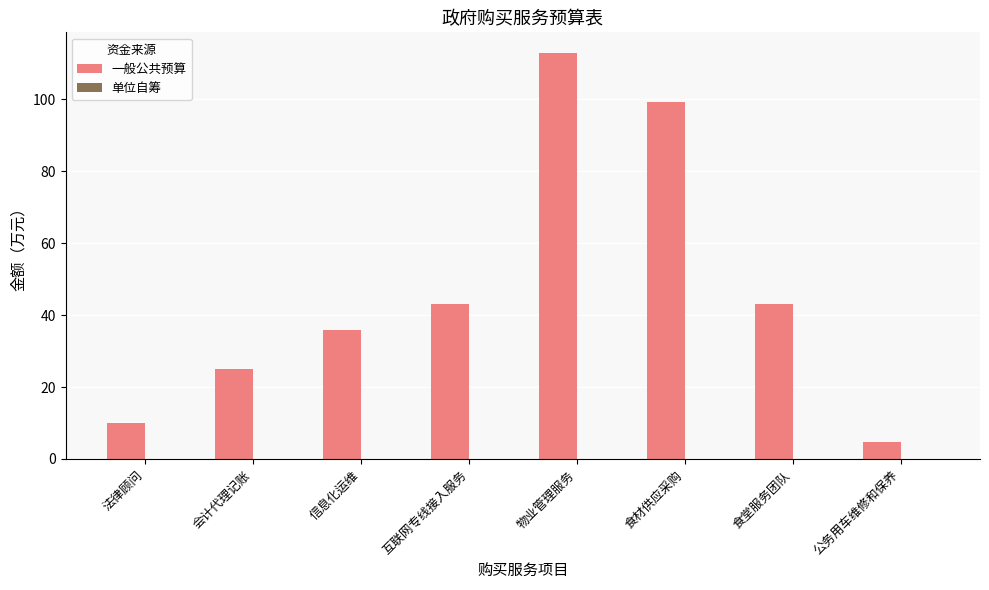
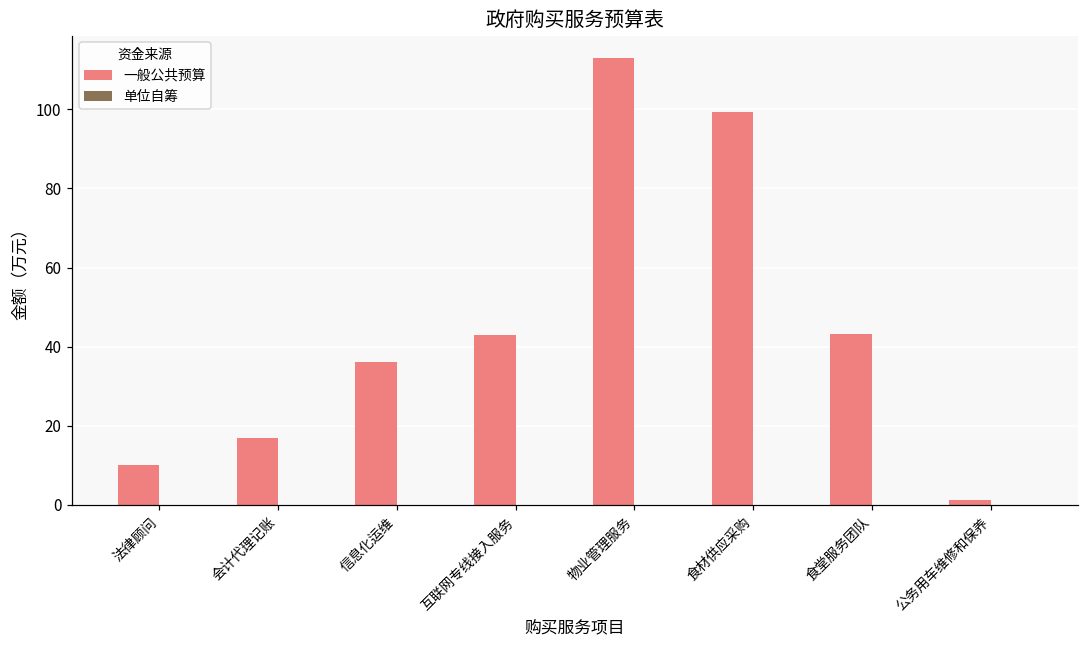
一般公共预算, 会计代理记账: 25 -> 17
一般公共预算, 公务用车维修和保养: 5 -> 1
